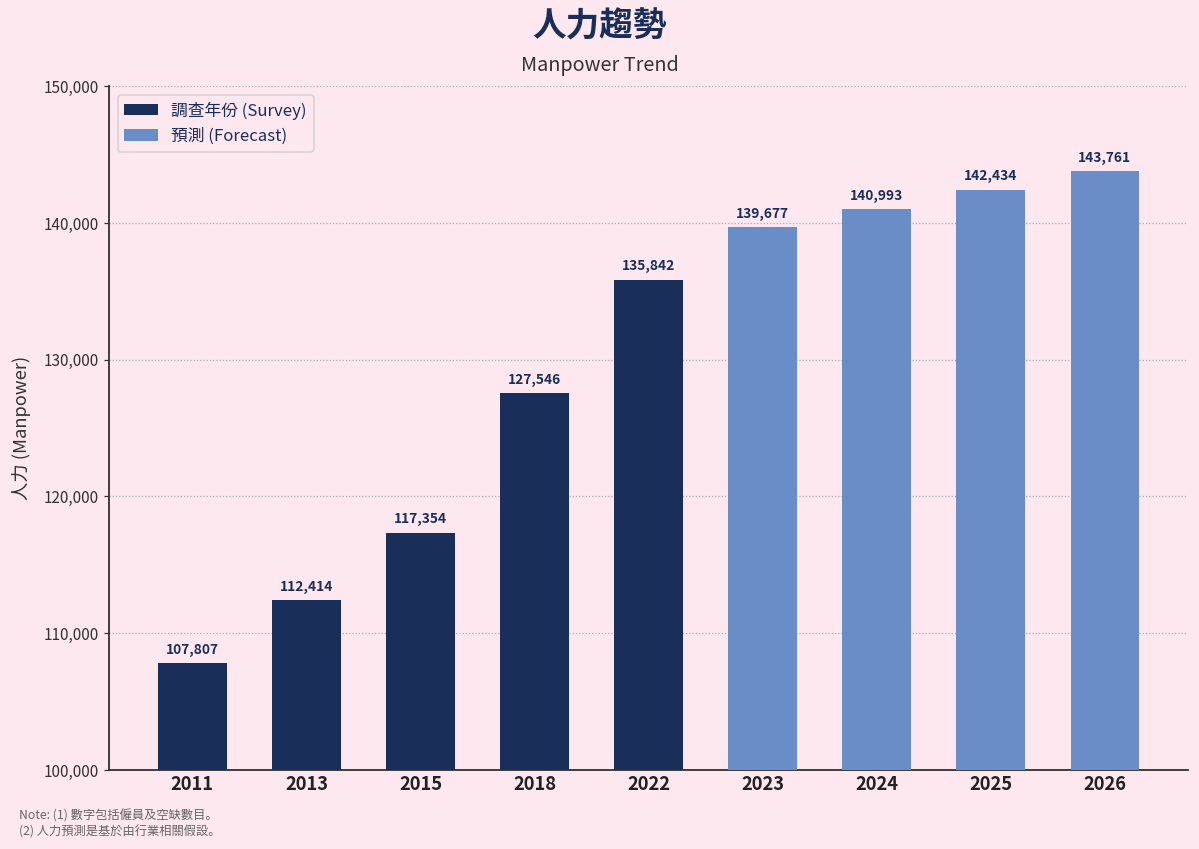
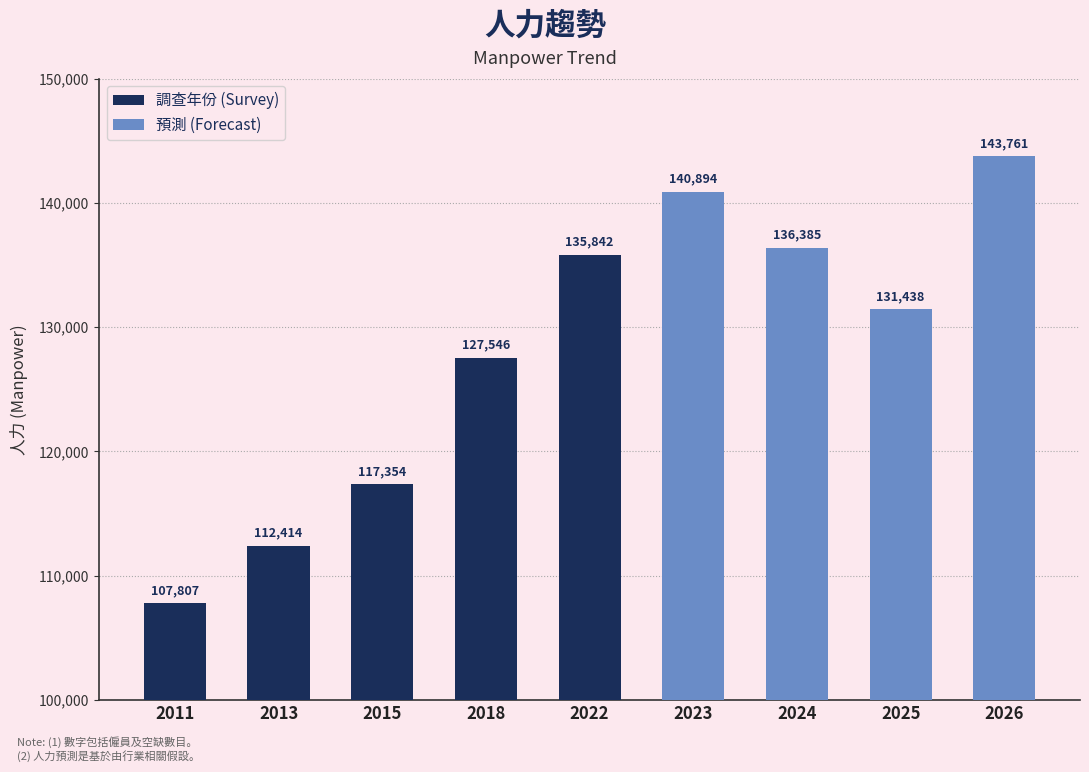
預測 (Forecast), 2023: 139,677 -> 140,894
預測 (Forecast), 2024: 140,993 -> 136,385
預測 (Forecast), 2025: 142,434 -> 131,438
